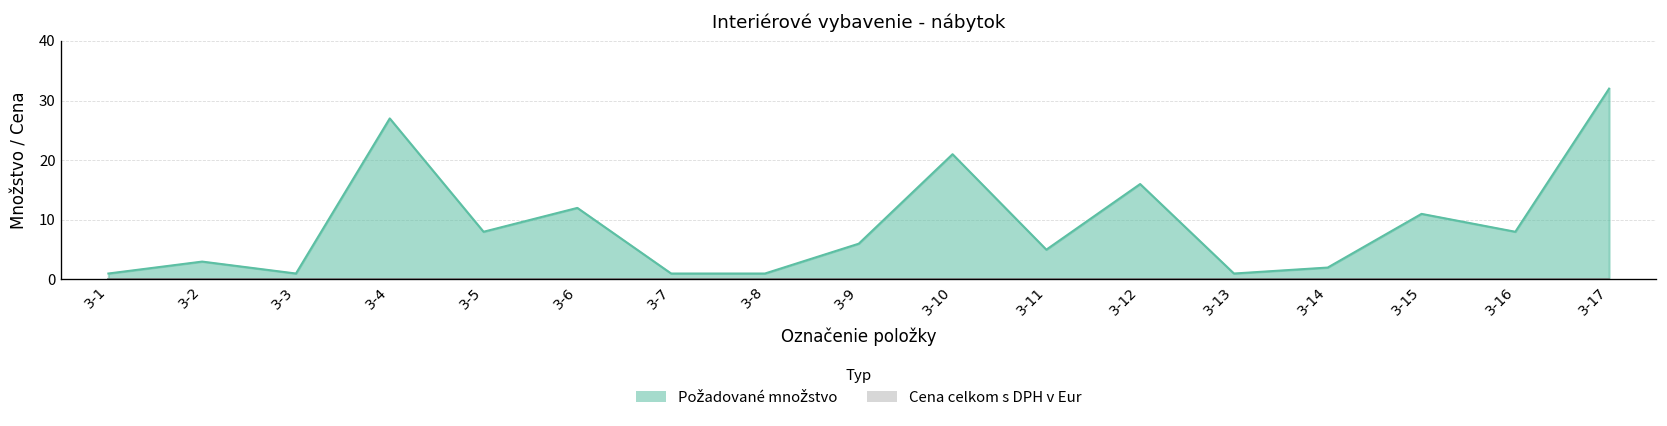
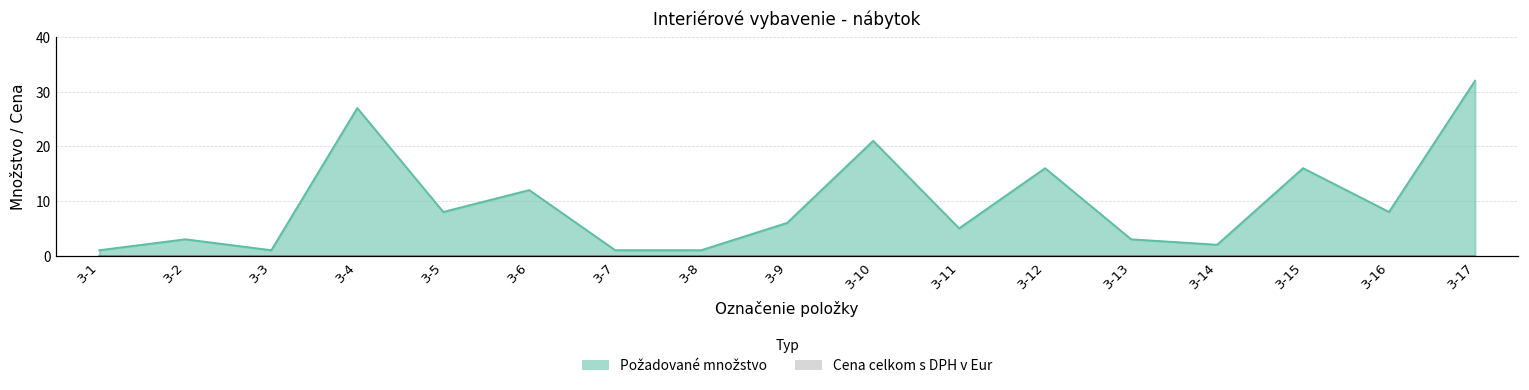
Požadované množstvo, 3-13: 1 -> 3
Požadované množstvo, 3-15: 11 -> 16
